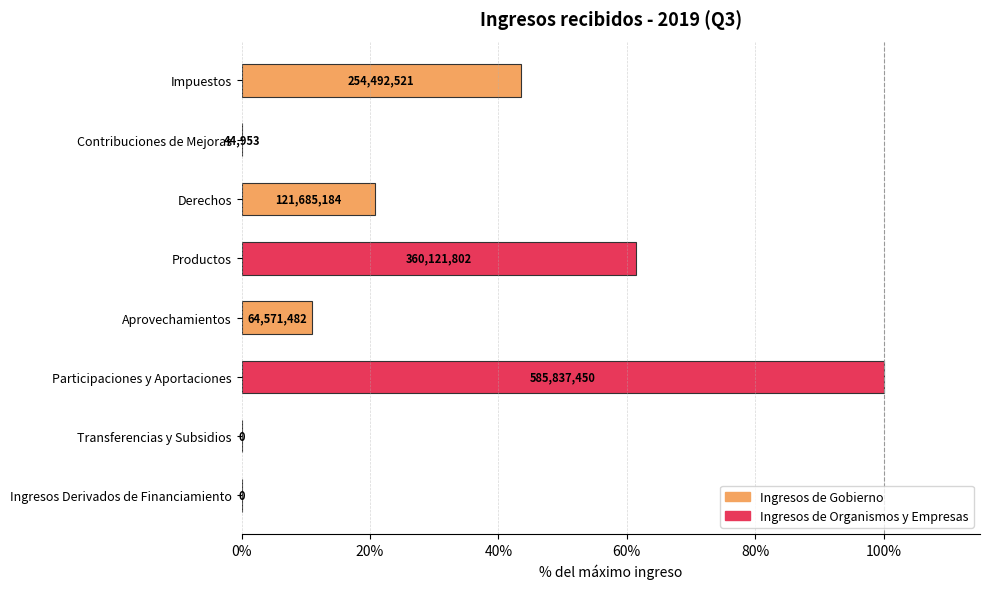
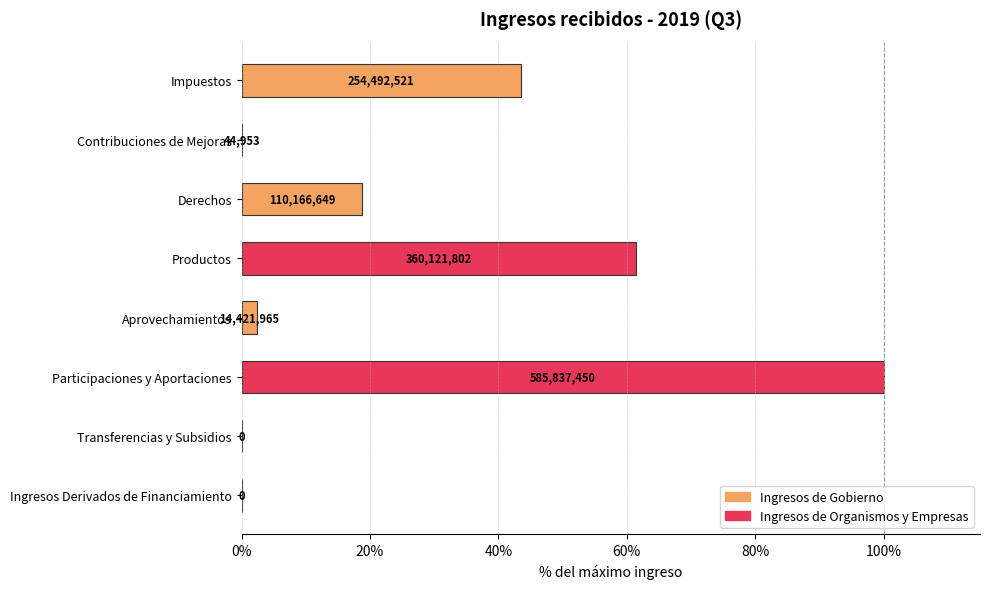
Derechos: 121,685,184 -> 110,166,649
Aprovechamientos: 64,571,482 -> 14,421,965
